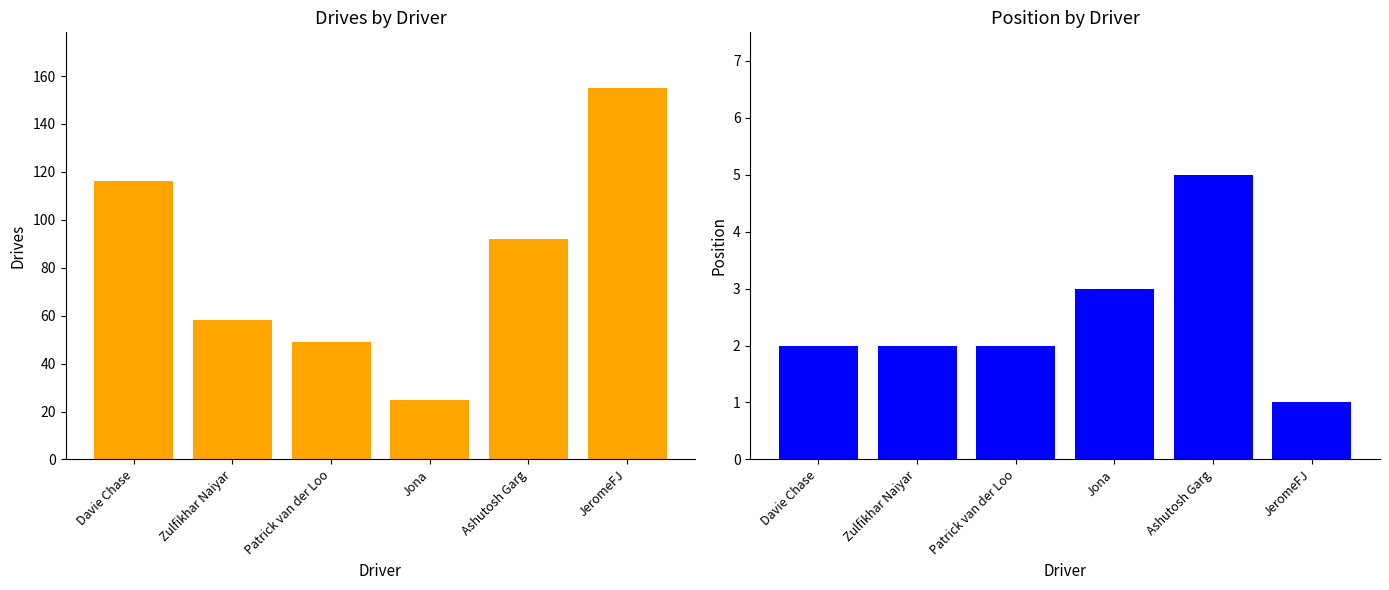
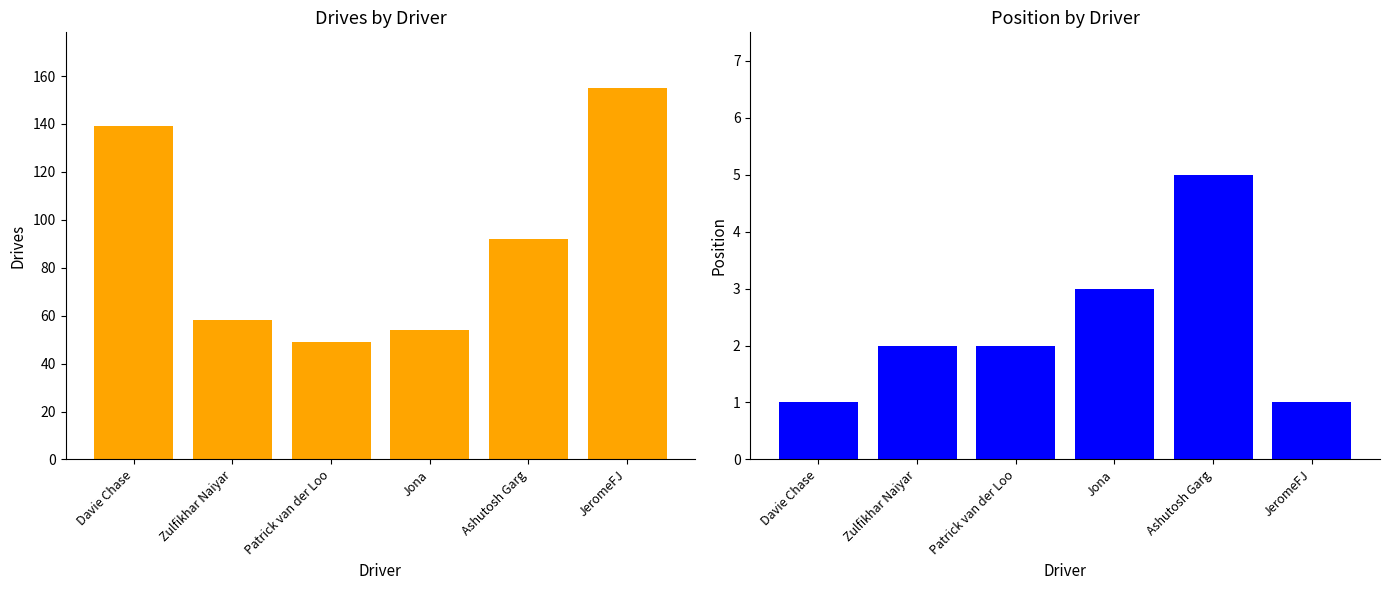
Drives by Driver, Davie Chase: 116 -> 139
Drives by Driver, Jona: 25 -> 54
Position by Driver, Davie Chase: 2 -> 1
